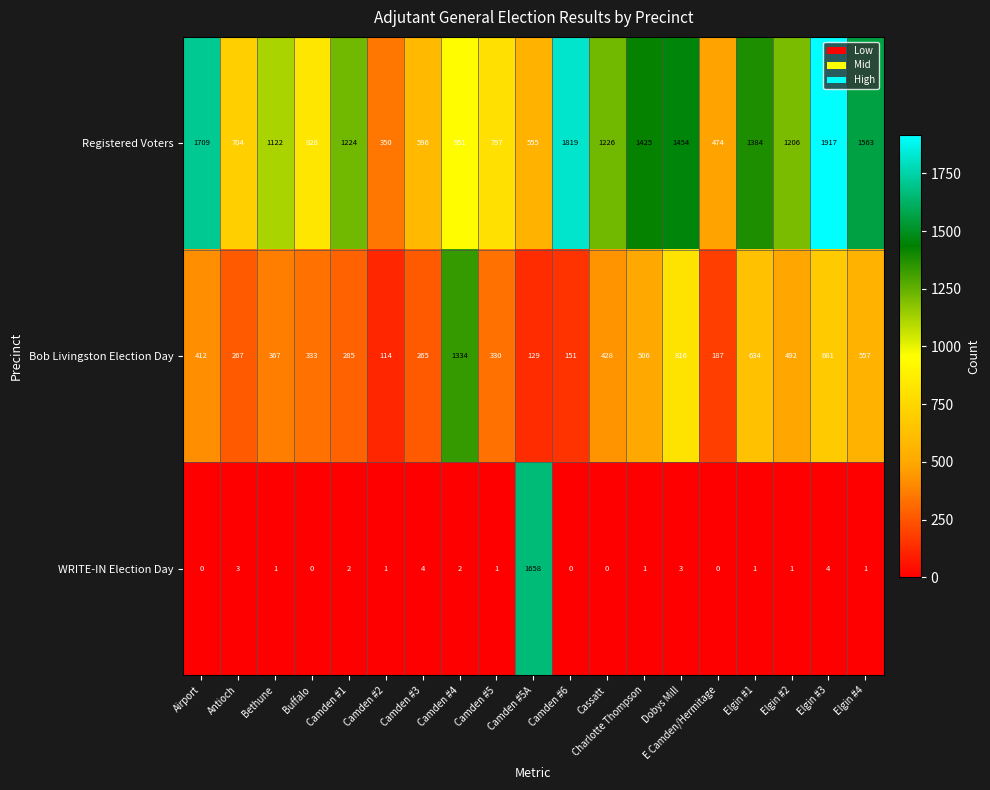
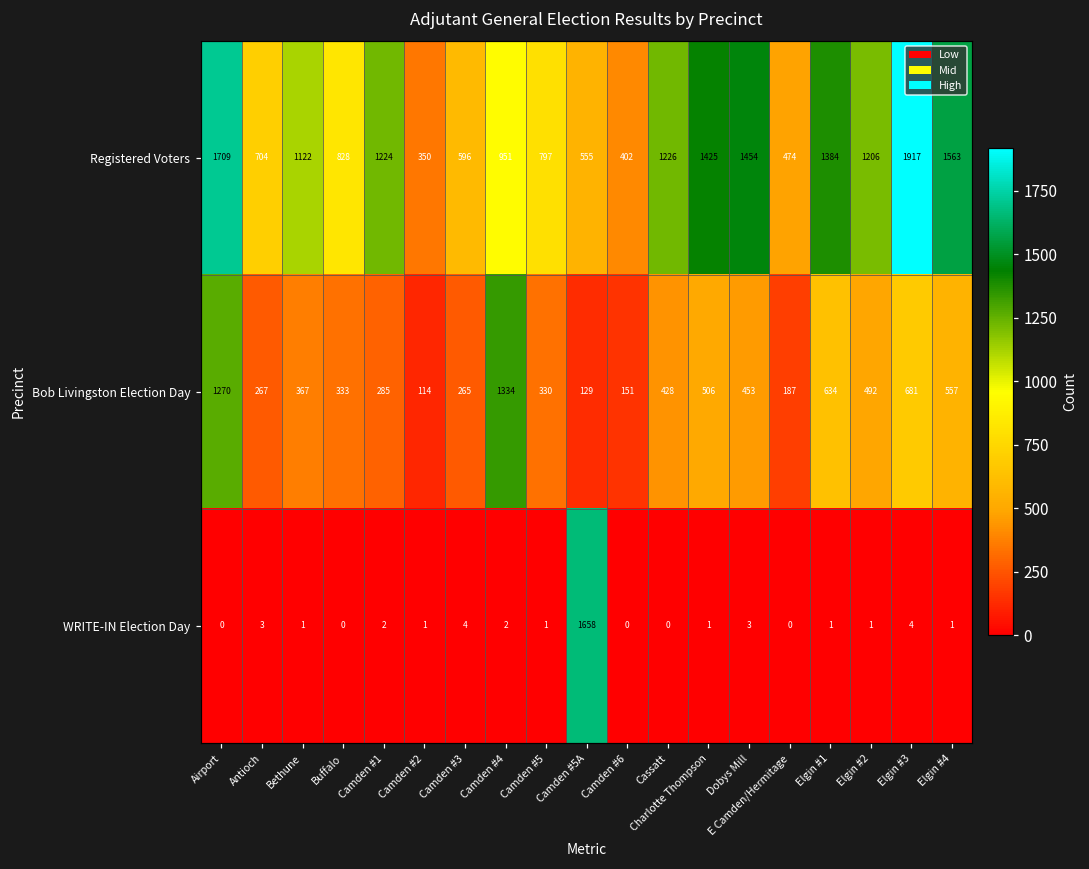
Registered Voters, Camden #6: 1819 -> 402
Bob Livingston Election Day, Airport: 412 -> 1270
Bob Livingston Election Day, Dobys Mill: 816 -> 453
